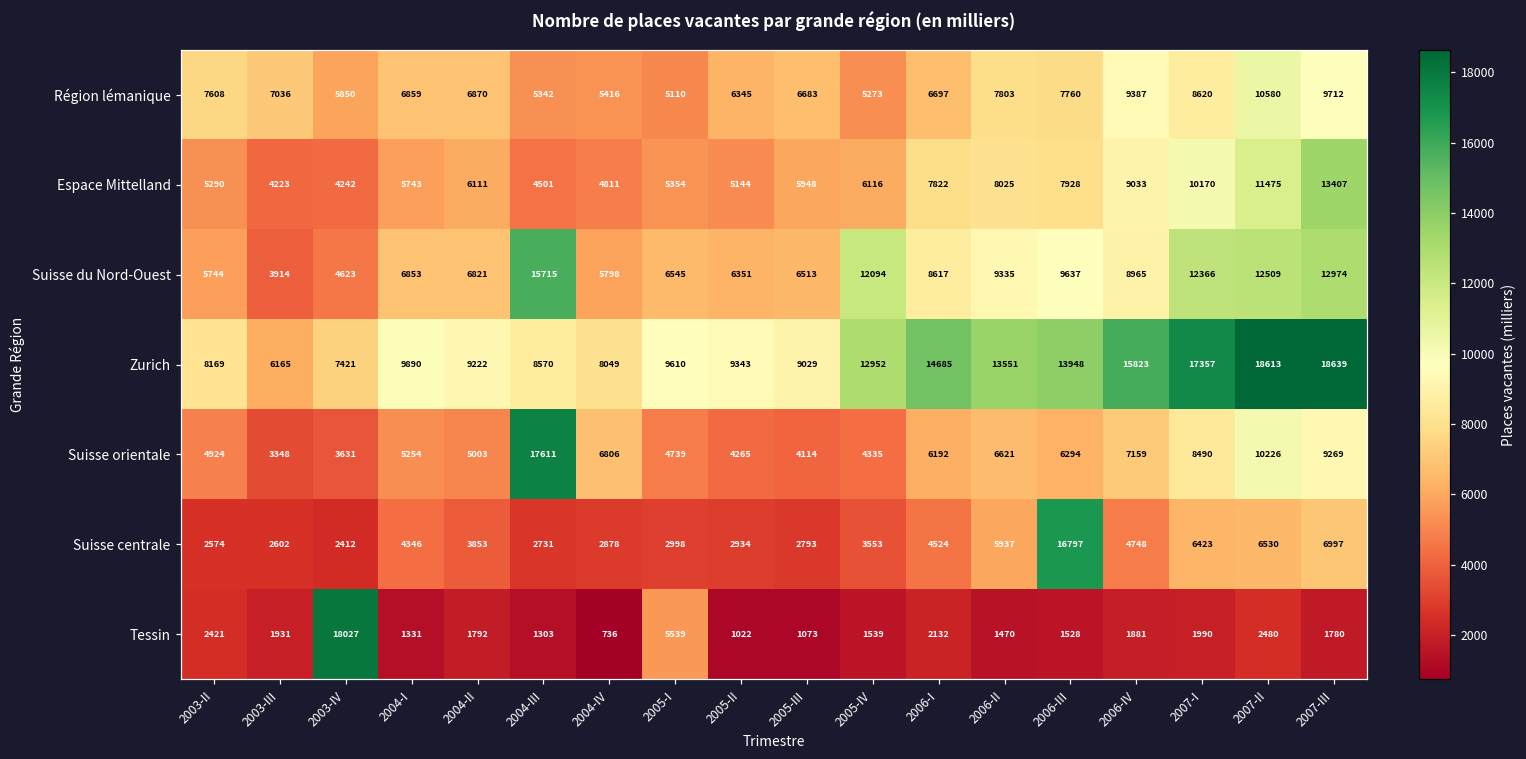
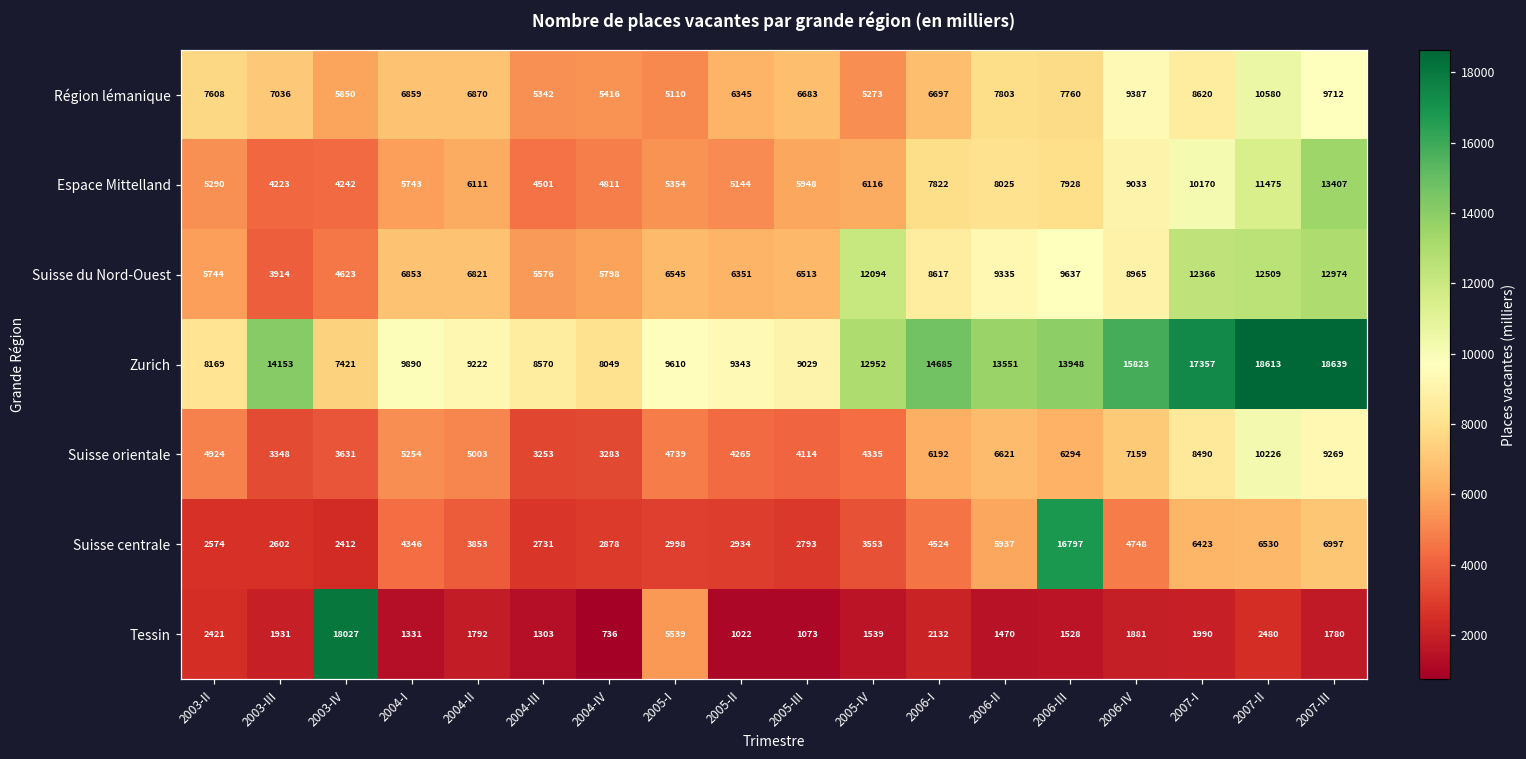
Suisse du Nord-Ouest, 2004-III: 15715 -> 5576
Zurich, 2003-III: 6165 -> 14153
Suisse orientale, 2004-III: 17611 -> 3253
Suisse orientale, 2004-IV: 6806 -> 3283
